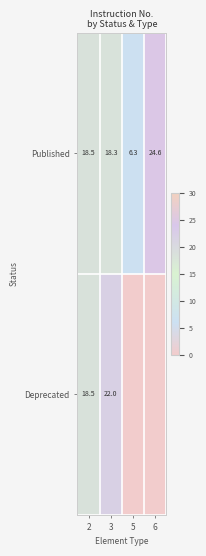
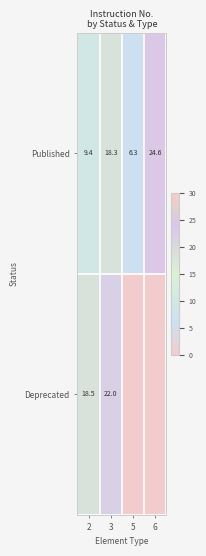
Published, 2: 18.5 -> 9.4
